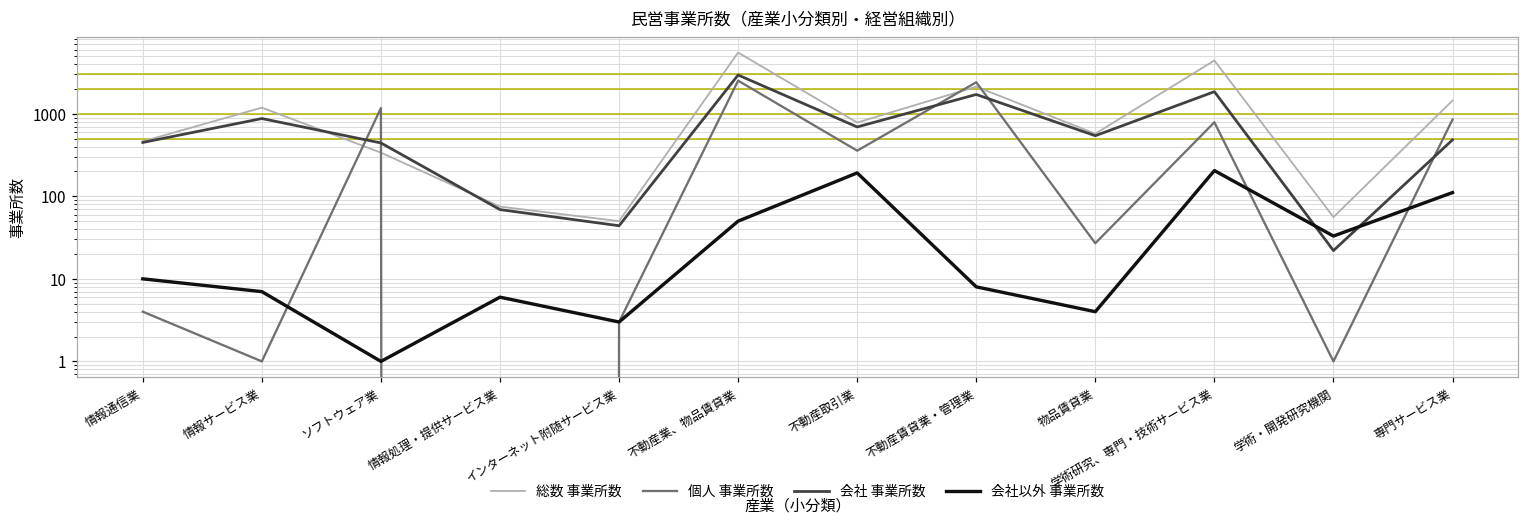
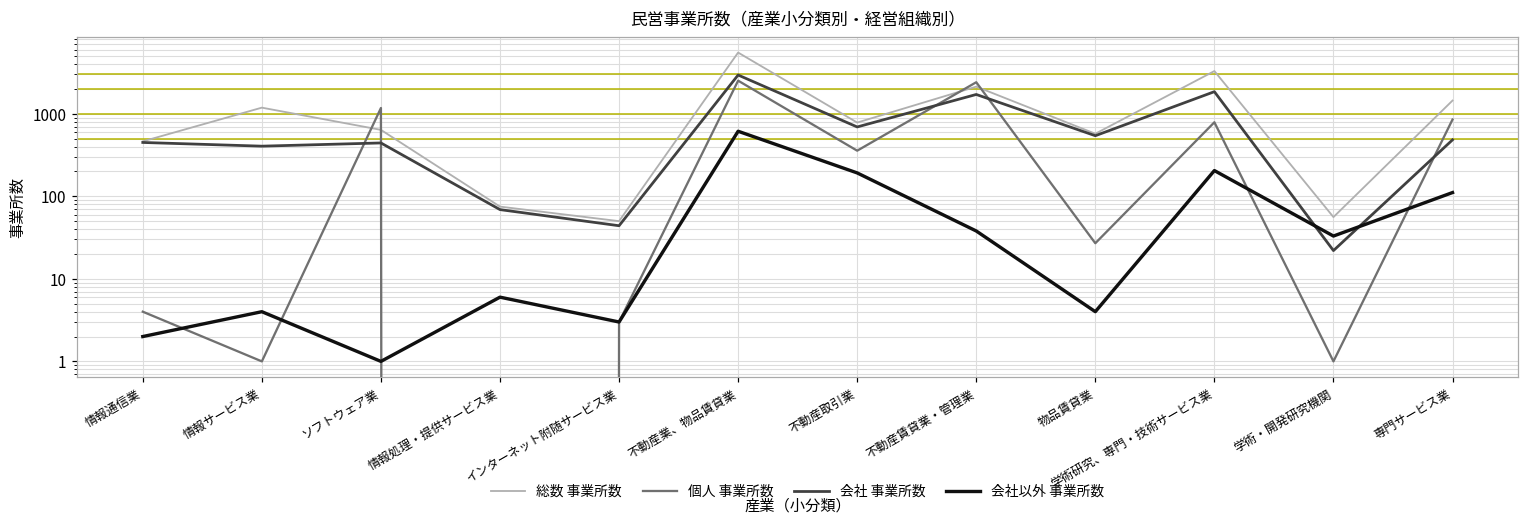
会社以外 事業所数, 情報通信業: 10 -> 2
会社 事業所数, 情報サービス業: 900 -> 400
会社以外 事業所数, 情報サービス業: 7 -> 4
総数 事業所数, ソフトウェア業: 300 -> 600
会社以外 事業所数, 不動産業、物品賃貸業: 50 -> 600
会社以外 事業所数, 不動産賃貸業・管理業: 8 -> 40
総数 事業所数, 学術研究、専門・技術サービス業: 4000 -> 3000
